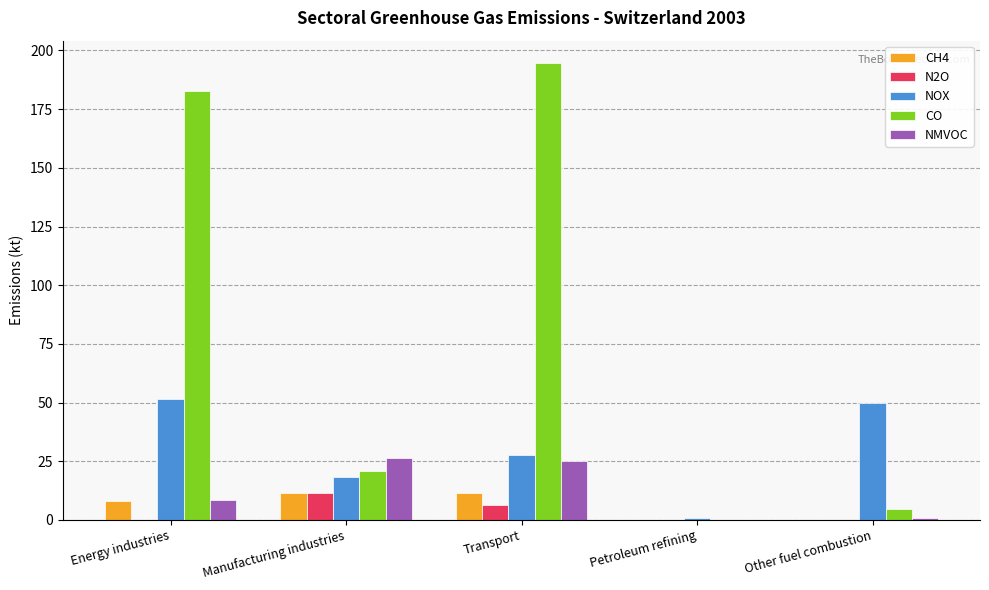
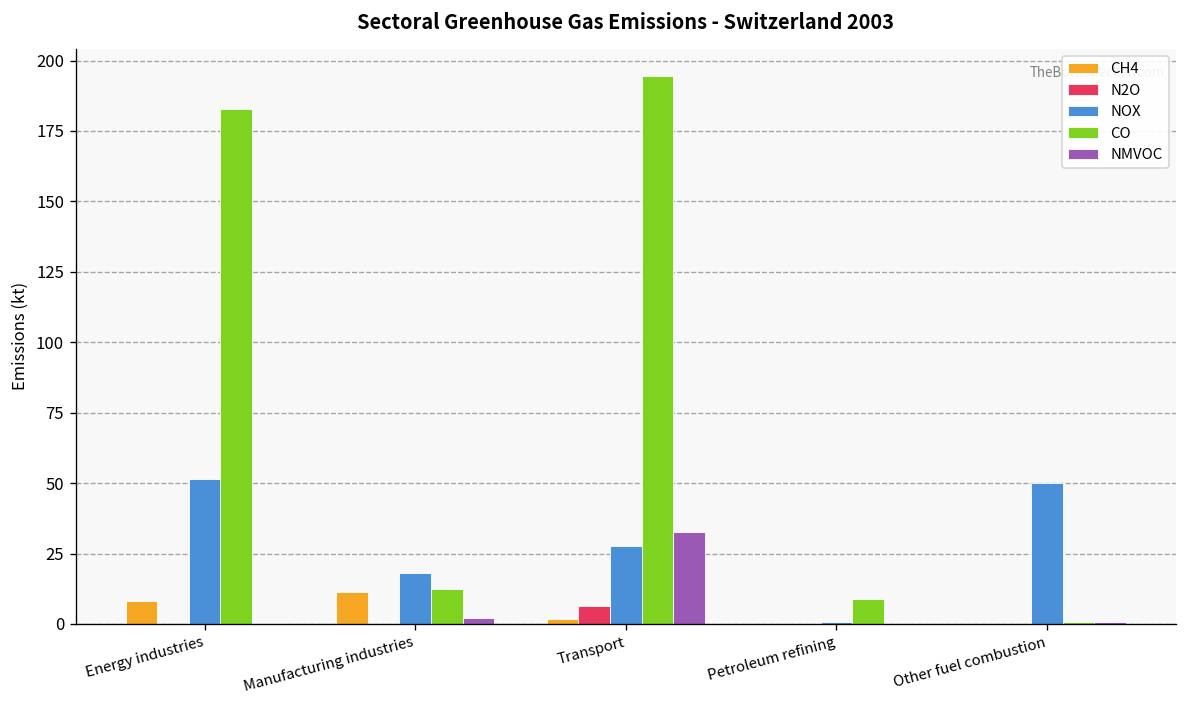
NMVOC, Energy industries: 8 -> 0
N2O, Manufacturing industries: 12 -> 0
CO, Manufacturing industries: 21 -> 12
NMVOC, Manufacturing industries: 26 -> 2
CH4, Transport: 12 -> 2
NMVOC, Transport: 25 -> 32
CO, Petroleum refining: 0 -> 9
CO, Other fuel combustion: 5 -> 1
